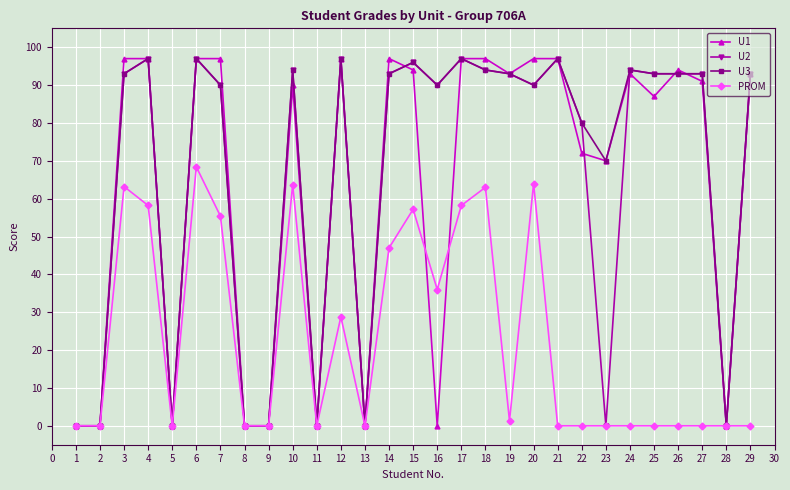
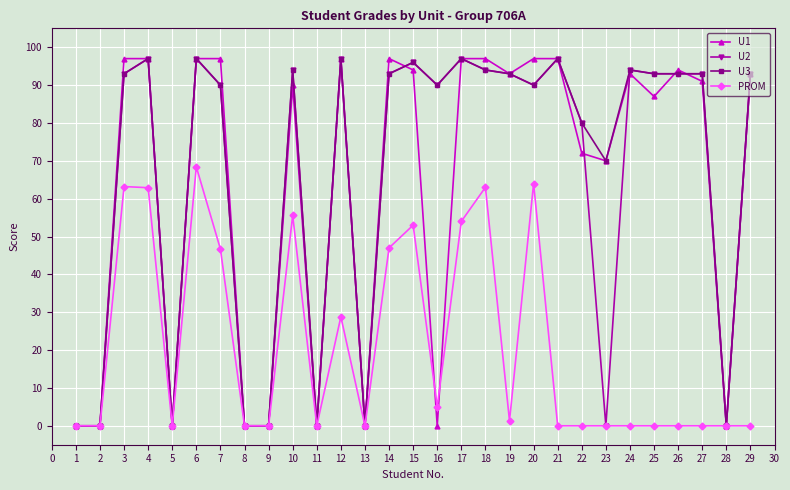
PROM, 4: 58 -> 63
PROM, 7: 55 -> 47
PROM, 10: 64 -> 56
PROM, 15: 57 -> 53
PROM, 16: 36 -> 5
PROM, 17: 58 -> 54
